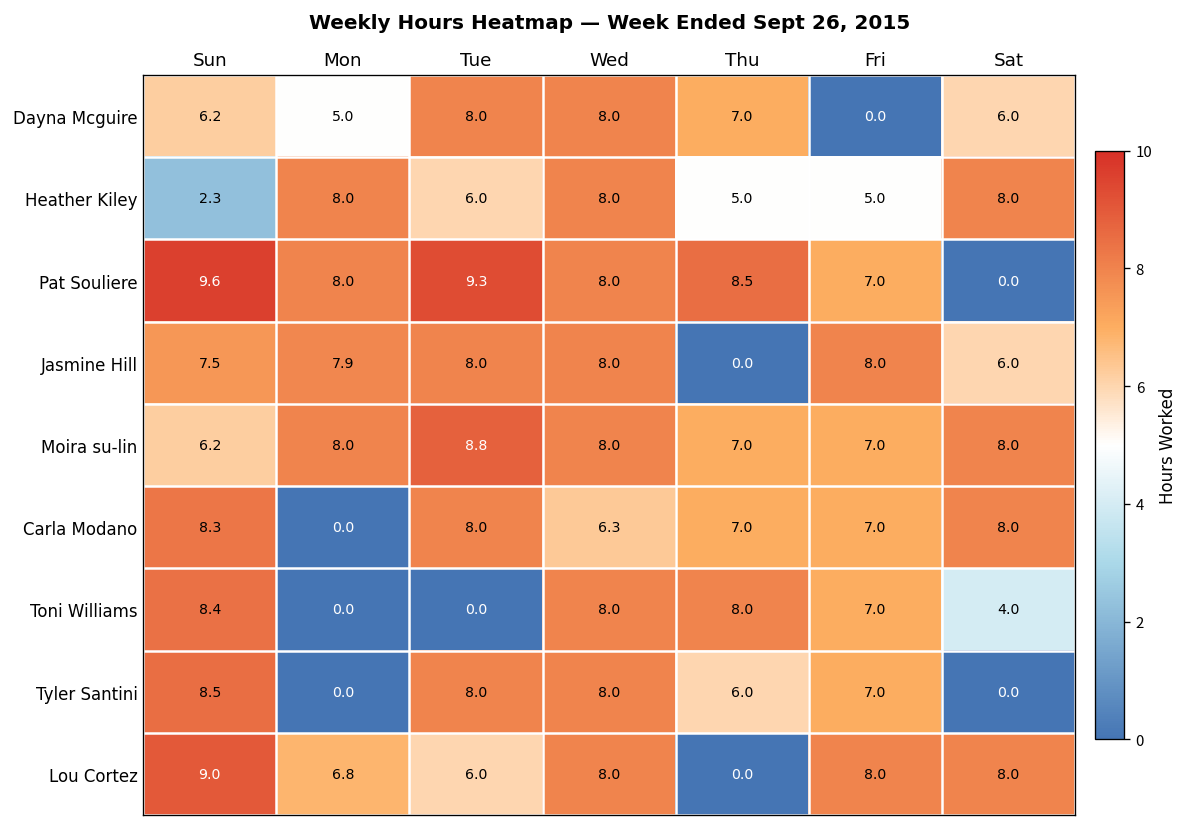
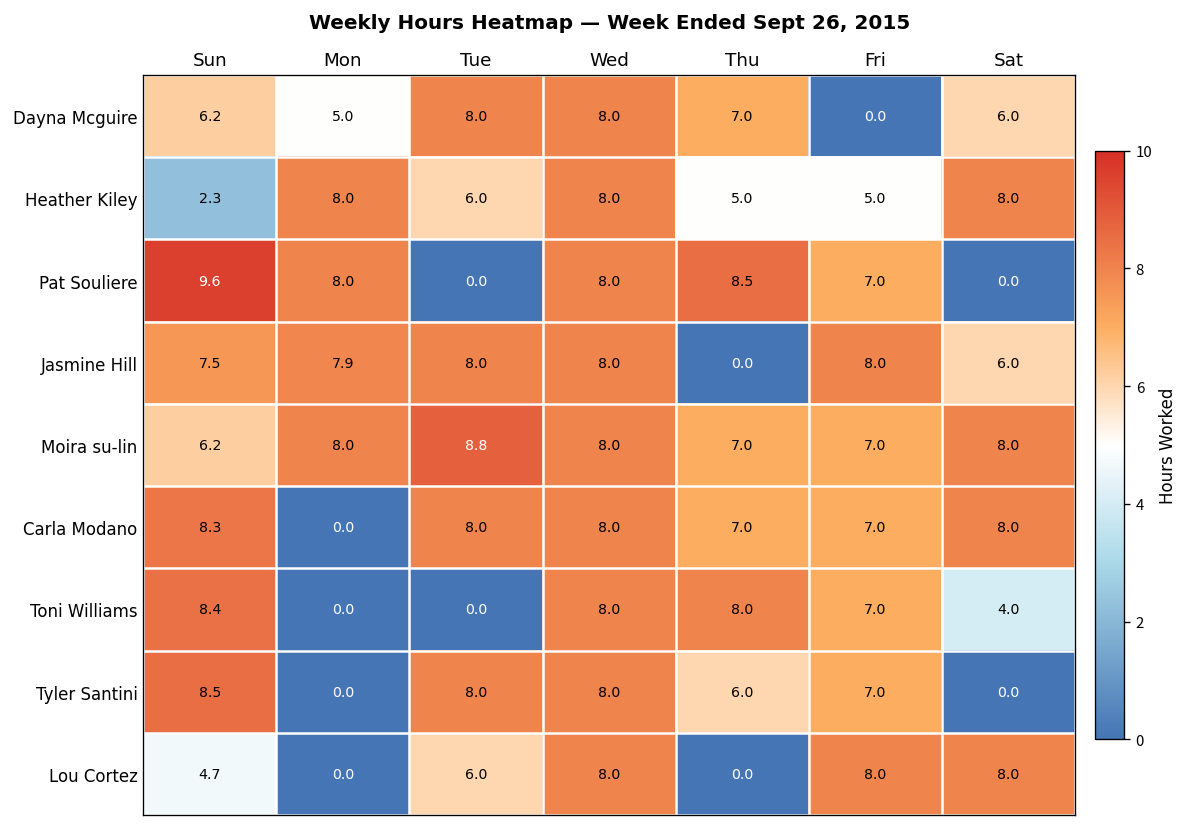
Pat Souliere, Tue: 9.3 -> 0.0
Carla Modano, Wed: 6.3 -> 8.0
Lou Cortez, Sun: 9.0 -> 4.7
Lou Cortez, Mon: 6.8 -> 0.0
